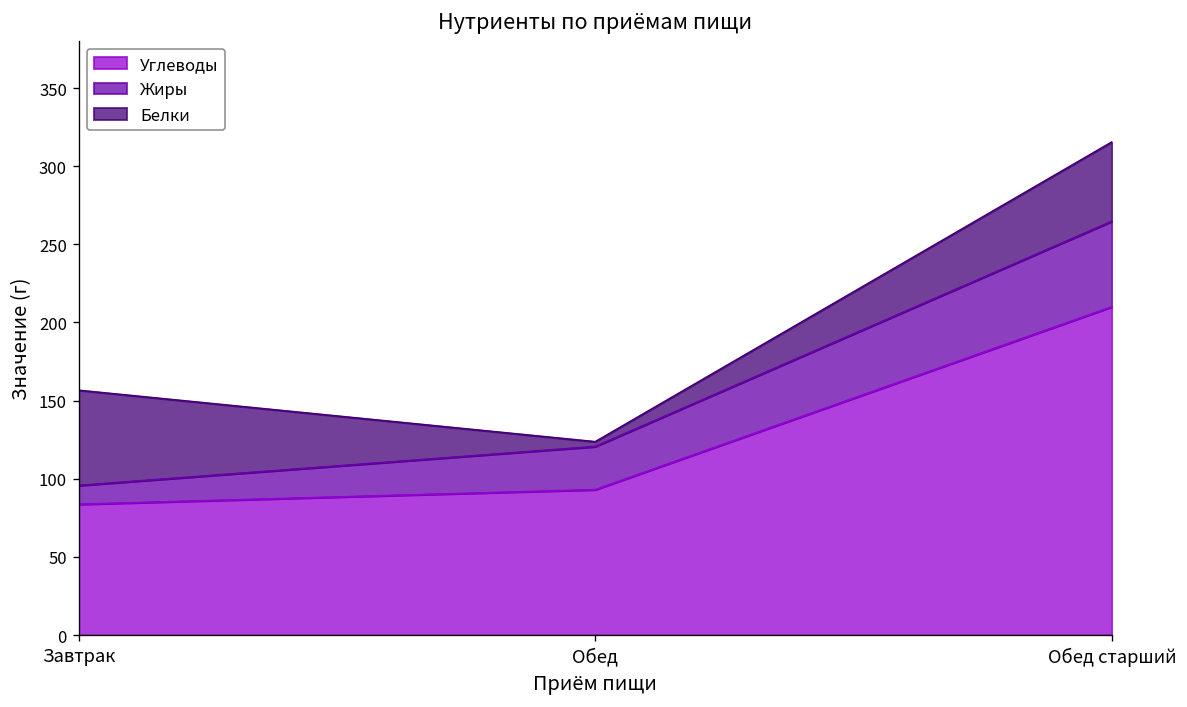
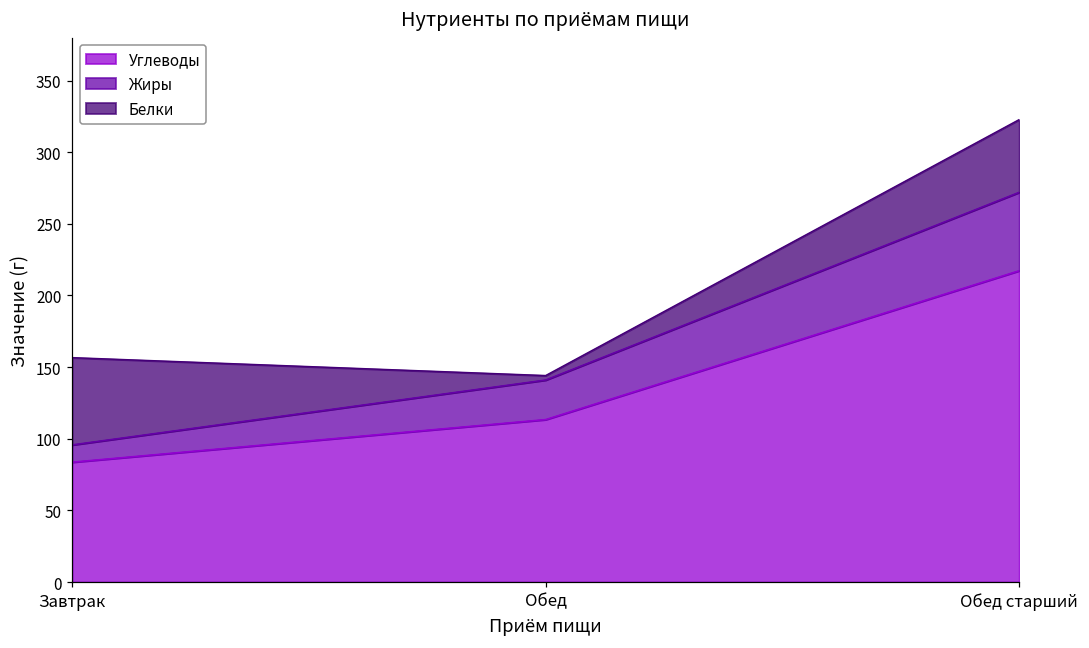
Углеводы, Обед: 93 -> 113
Углеводы, Обед старший: 210 -> 217
